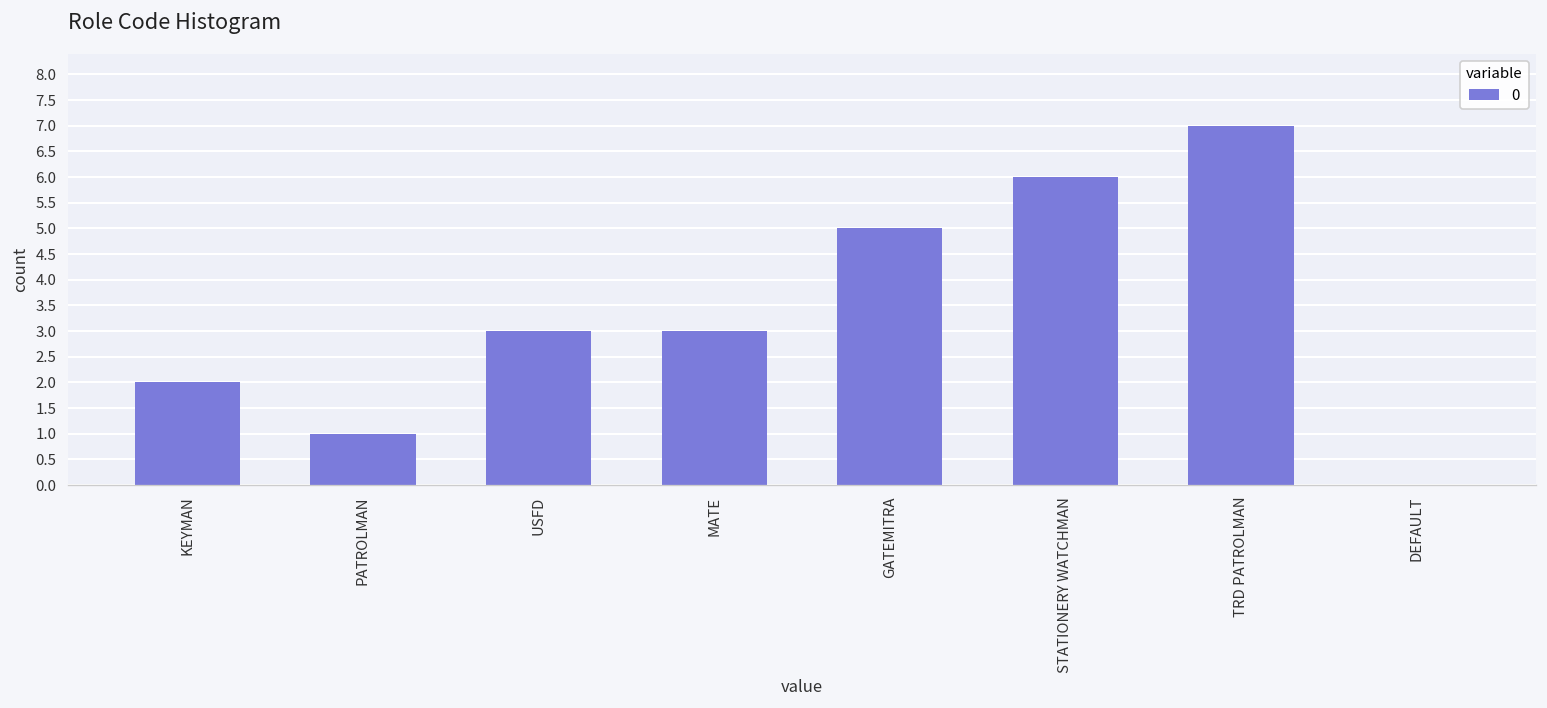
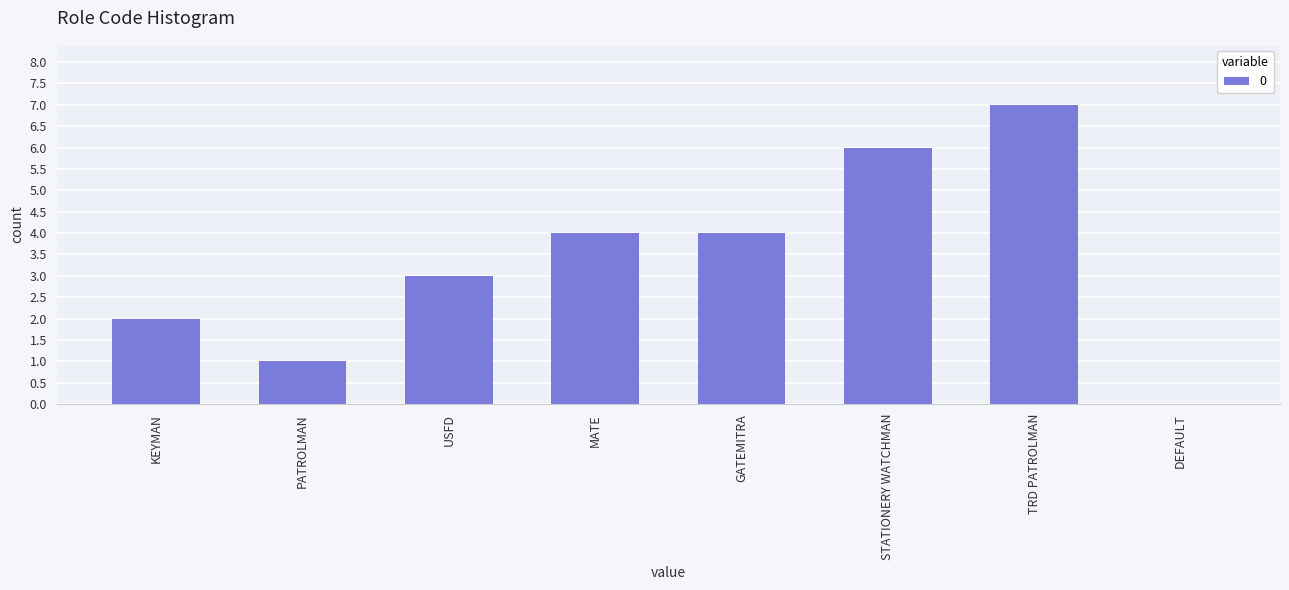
MATE: 3 -> 4
GATEMITRA: 5 -> 4
